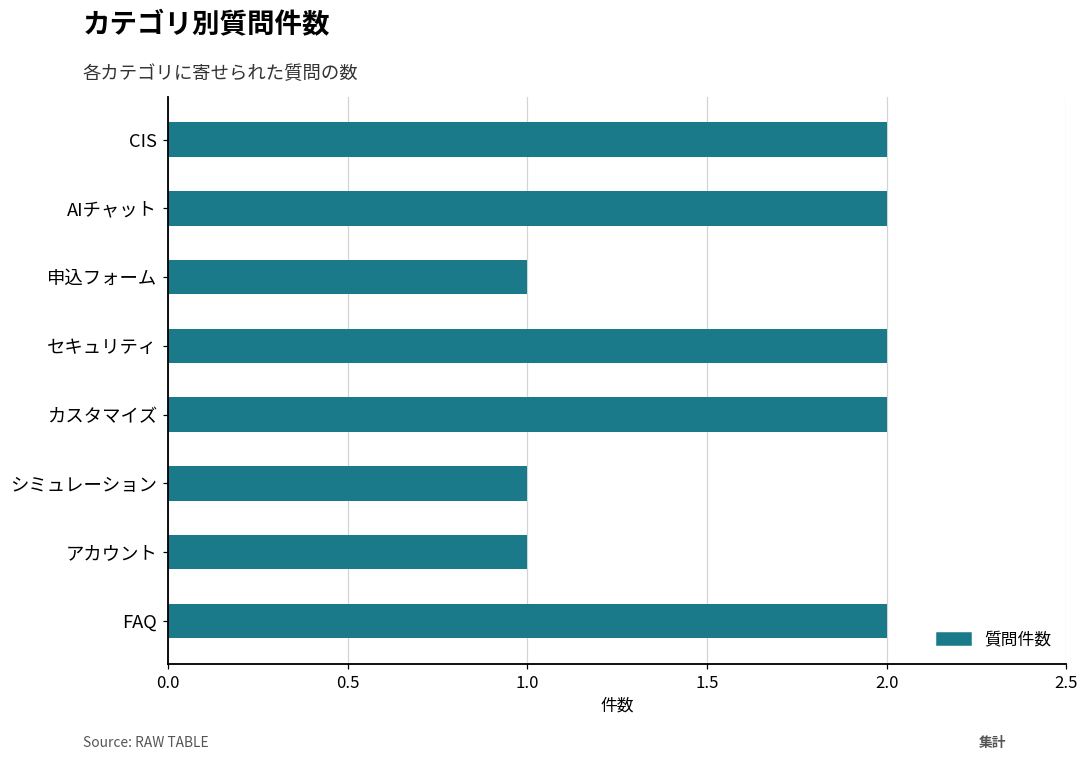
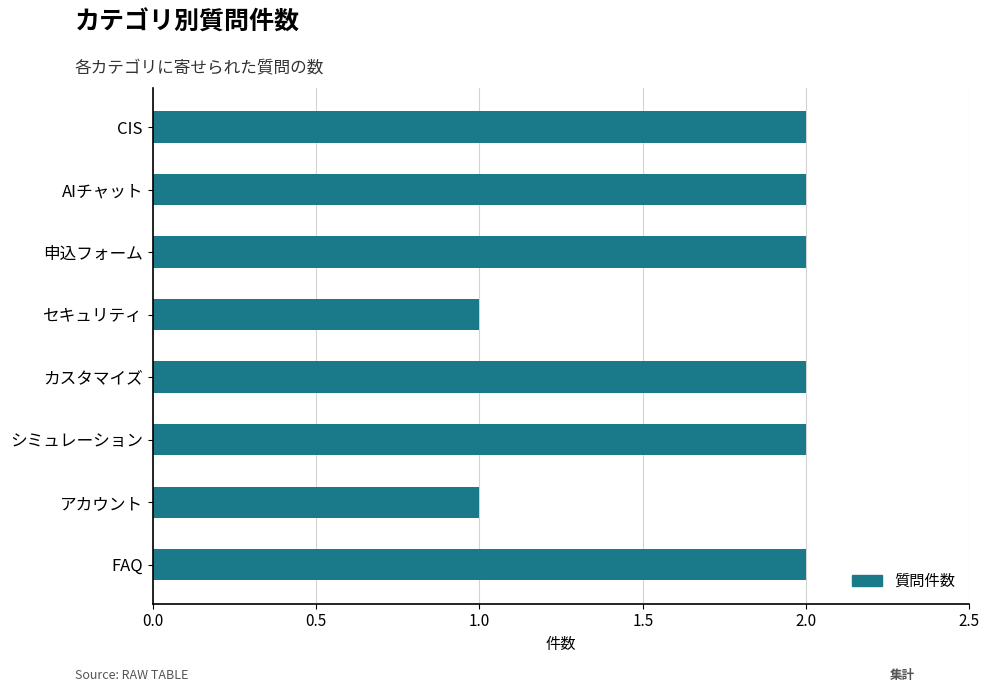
申込フォーム: 1 -> 2
セキュリティ: 2 -> 1
シミュレーション: 1 -> 2
